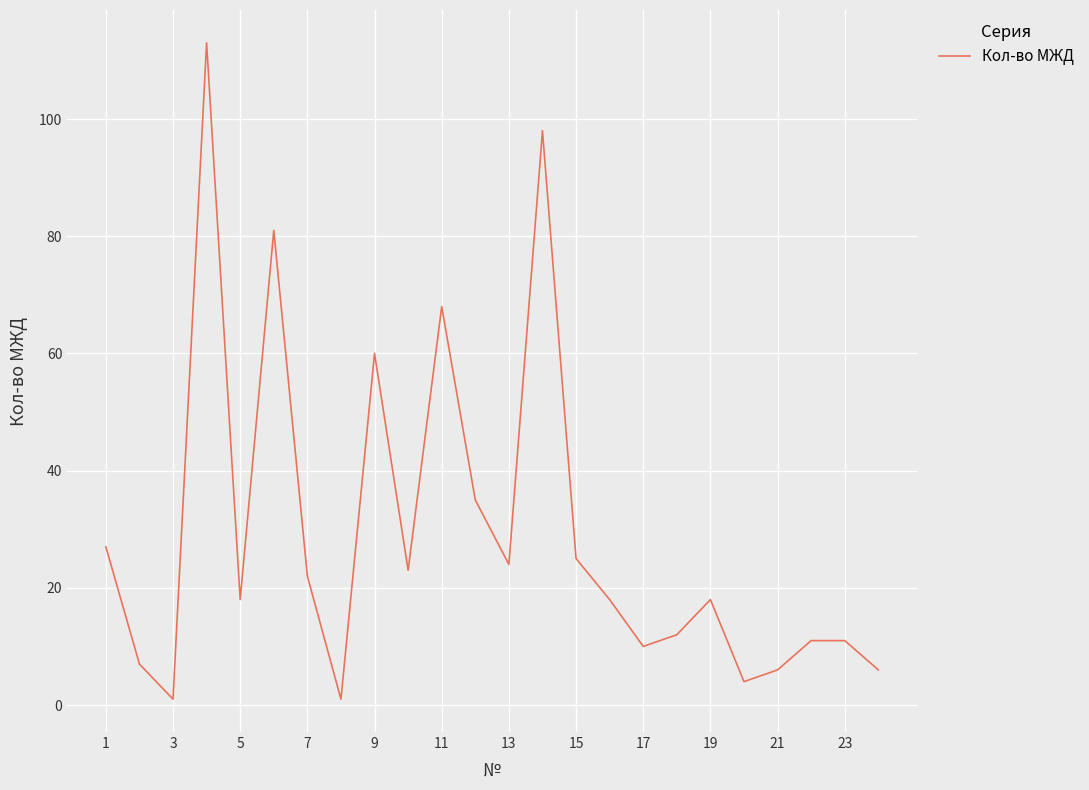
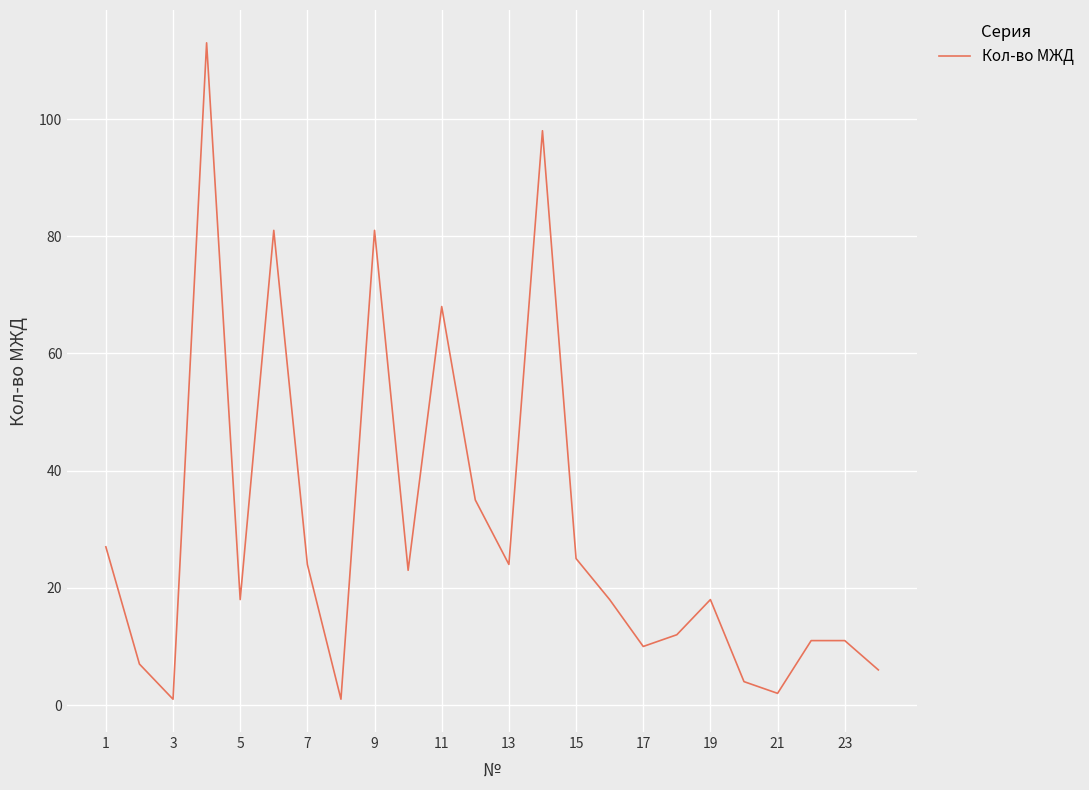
7: 22 -> 24
9: 60 -> 81
21: 6 -> 2
